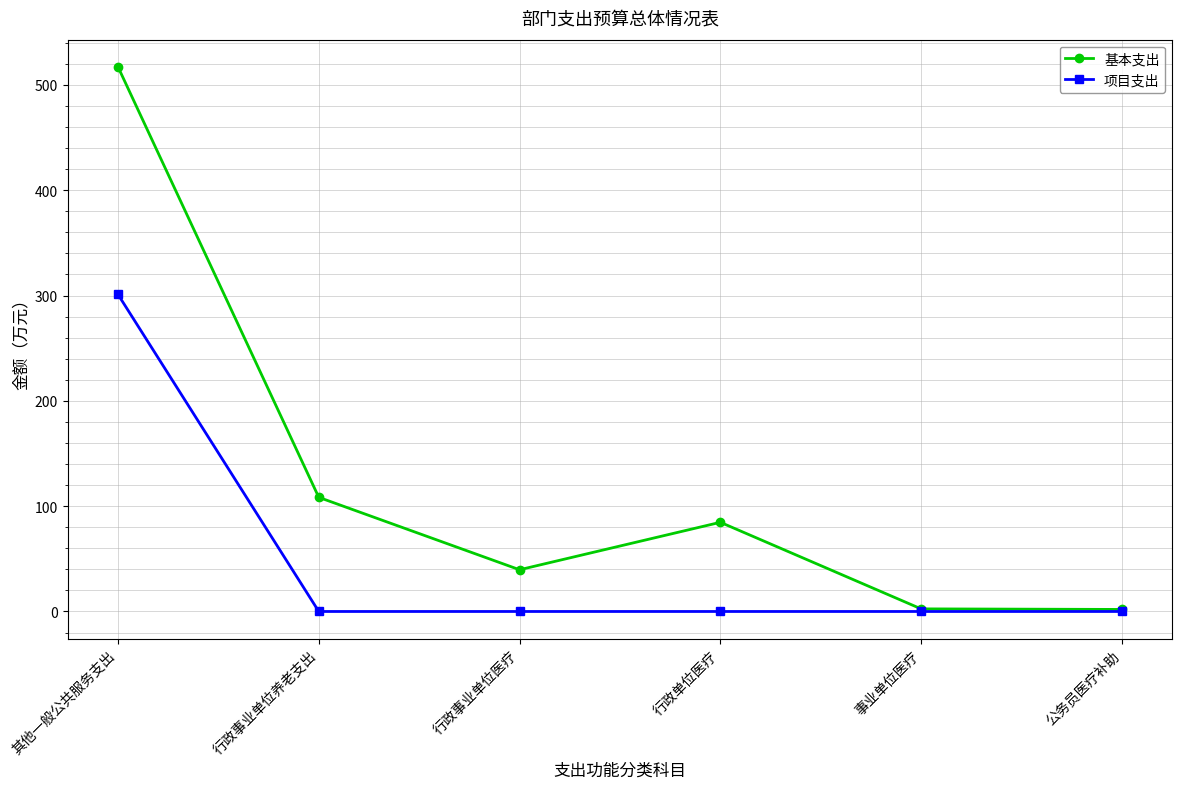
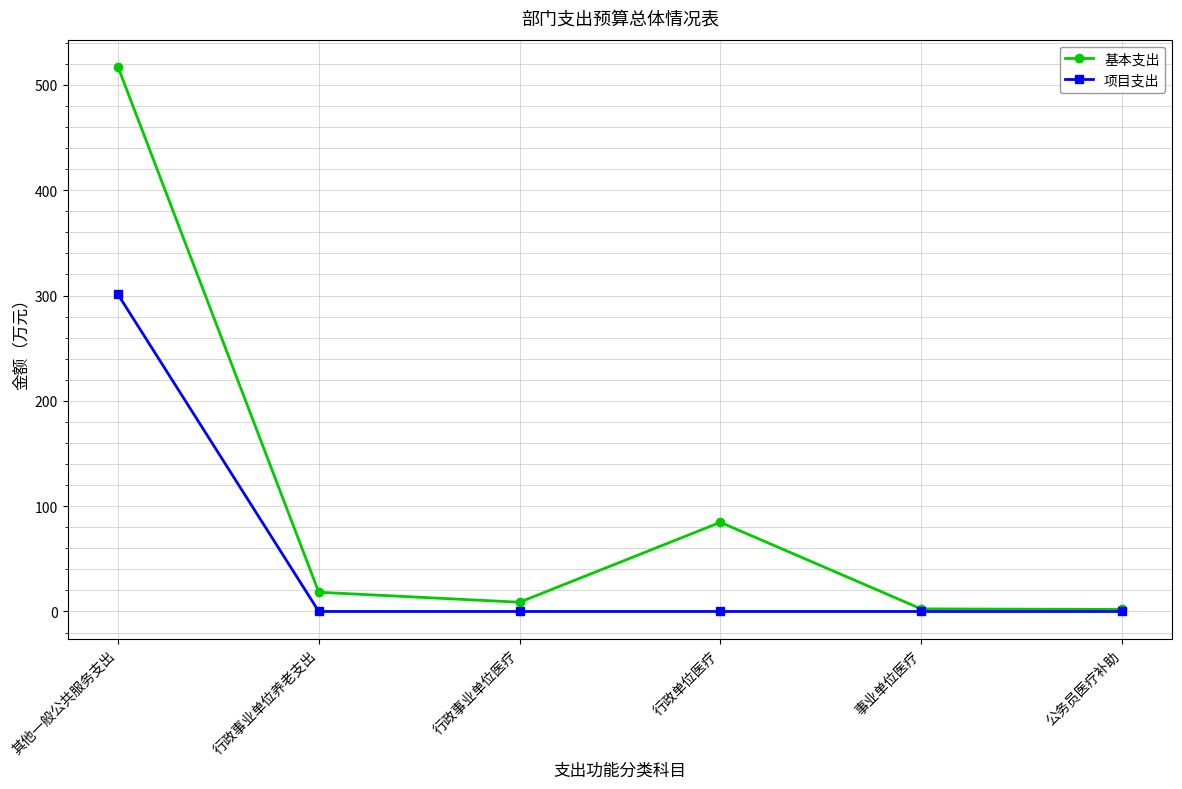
基本支出, 行政事业单位养老支出: 108 -> 18
基本支出, 行政事业单位医疗: 40 -> 9
